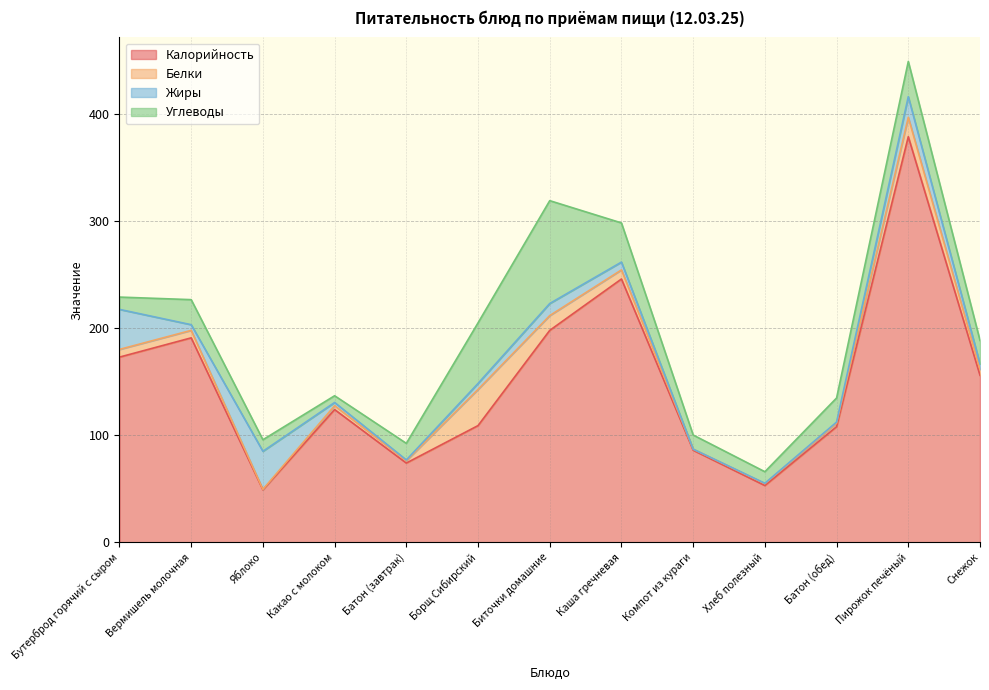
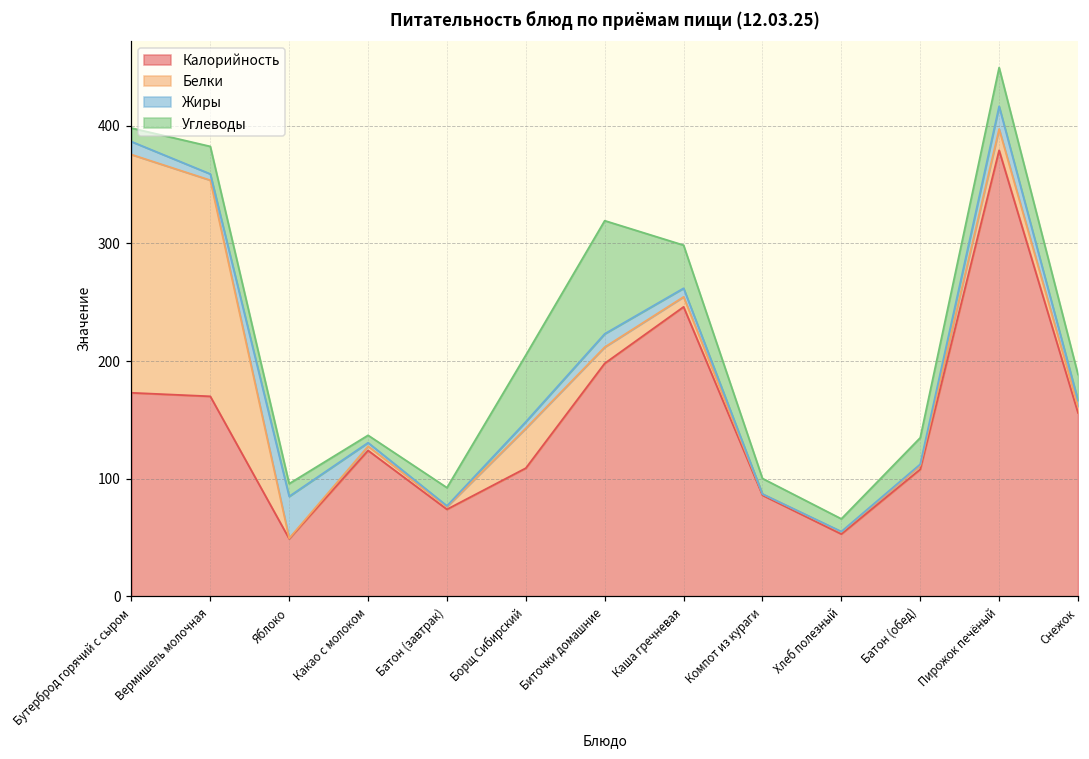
Белки, Бутерброд горячий с сыром: 7 -> 202
Жиры, Бутерброд горячий с сыром: 37 -> 11
Калорийность, Вермишель молочная: 191 -> 170
Белки, Вермишель молочная: 7 -> 184
